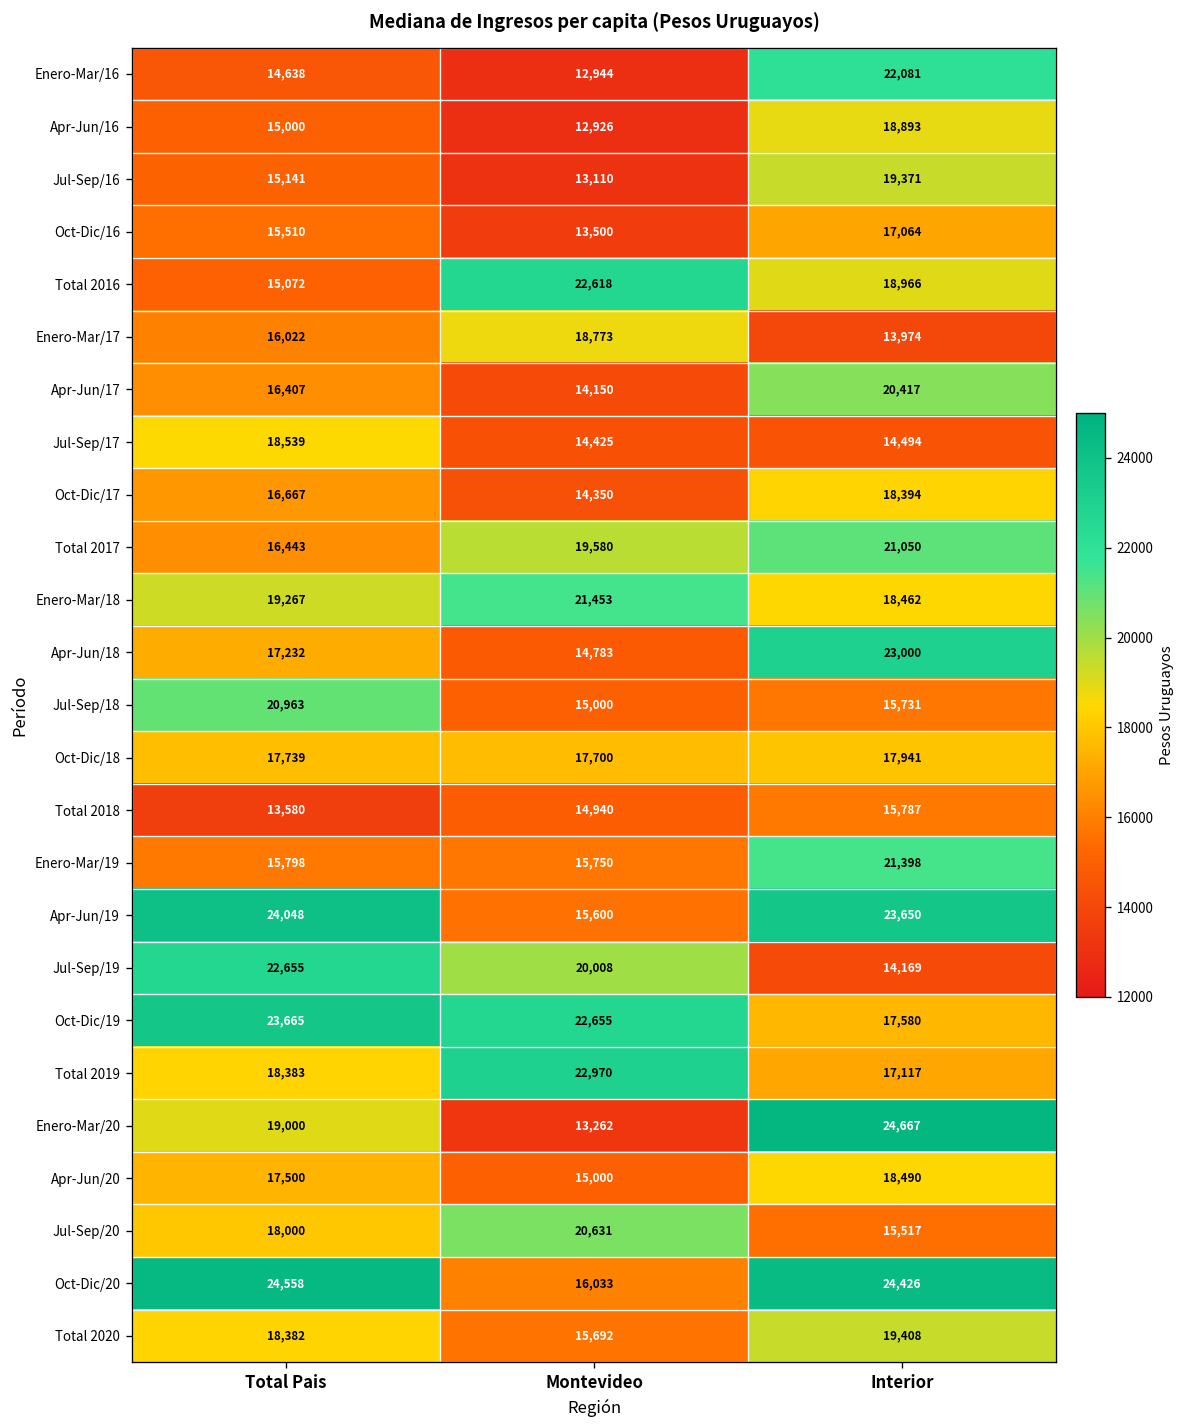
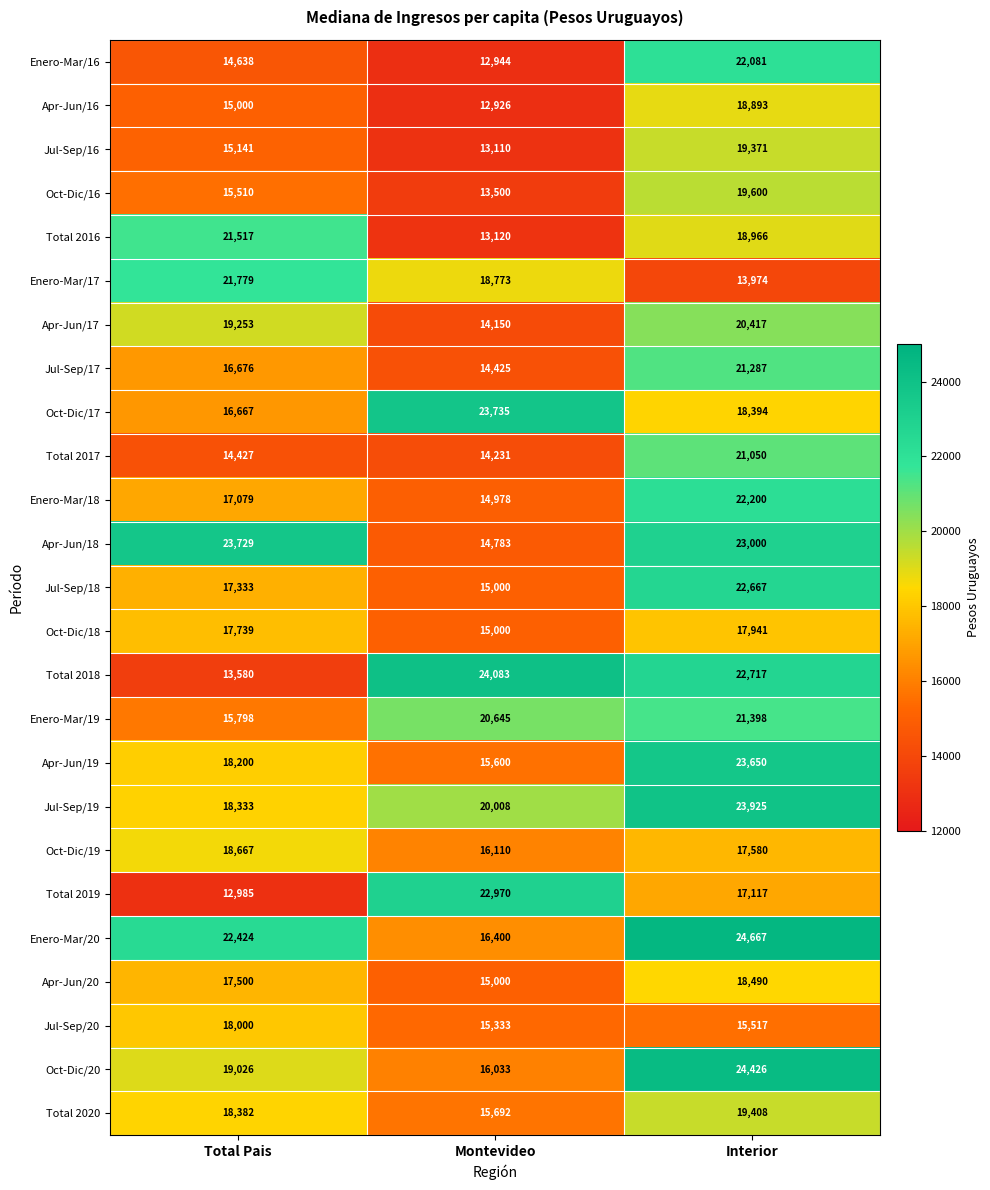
Oct-Dic/16, Interior: 17,064 -> 19,600
Total 2016, Total Pais: 15,072 -> 21,517
Total 2016, Montevideo: 22,618 -> 13,120
Enero-Mar/17, Total Pais: 16,022 -> 21,779
Apr-Jun/17, Total Pais: 16,407 -> 19,253
Jul-Sep/17, Total Pais: 18,539 -> 16,676
Jul-Sep/17, Interior: 14,494 -> 21,287
Oct-Dic/17, Montevideo: 14,350 -> 23,735
Total 2017, Total Pais: 16,443 -> 14,427
Total 2017, Montevideo: 19,580 -> 14,231
Enero-Mar/18, Total Pais: 19,267 -> 17,079
Enero-Mar/18, Montevideo: 21,453 -> 14,978
Enero-Mar/18, Interior: 18,462 -> 22,200
Apr-Jun/18, Total Pais: 17,232 -> 23,729
Jul-Sep/18, Total Pais: 20,963 -> 17,333
Jul-Sep/18, Interior: 15,731 -> 22,667
Oct-Dic/18, Montevideo: 17,700 -> 15,000
Total 2018, Montevideo: 14,940 -> 24,083
Total 2018, Interior: 15,787 -> 22,717
Enero-Mar/19, Montevideo: 15,750 -> 20,645
Apr-Jun/19, Total Pais: 24,048 -> 18,200
Jul-Sep/19, Total Pais: 22,655 -> 18,333
Jul-Sep/19, Interior: 14,169 -> 23,925
Oct-Dic/19, Total Pais: 23,665 -> 18,667
Oct-Dic/19, Montevideo: 22,655 -> 16,110
Total 2019, Total Pais: 18,383 -> 12,985
Enero-Mar/20, Total Pais: 19,000 -> 22,424
Enero-Mar/20, Montevideo: 13,262 -> 16,400
Jul-Sep/20, Montevideo: 20,631 -> 15,333
Oct-Dic/20, Total Pais: 24,558 -> 19,026
